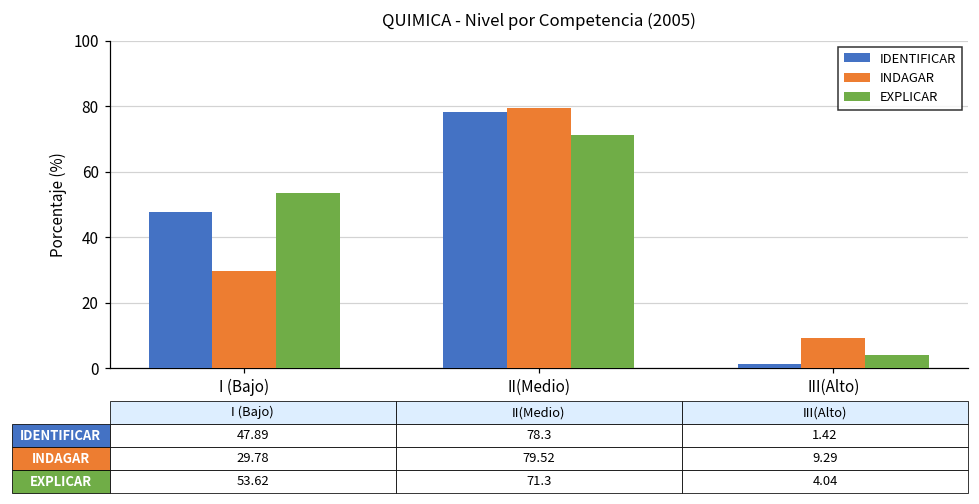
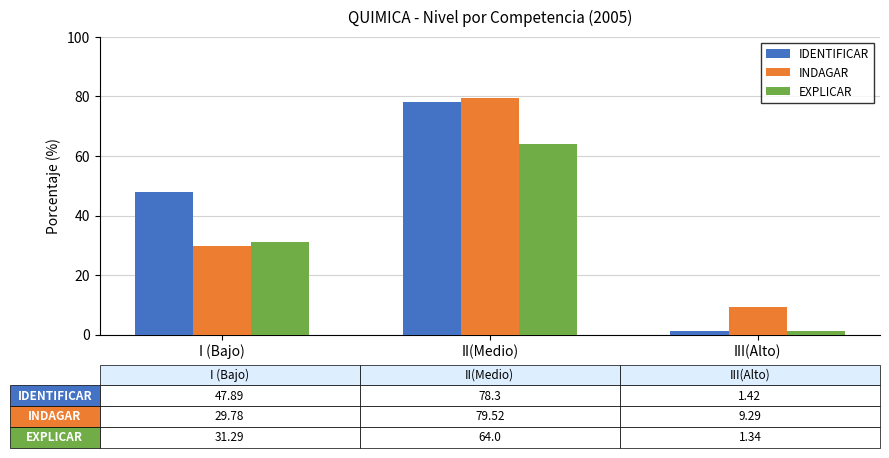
EXPLICAR, I (Bajo): 53.62 -> 31.29
EXPLICAR, II(Medio): 71.3 -> 64.0
EXPLICAR, III(Alto): 4.04 -> 1.34
